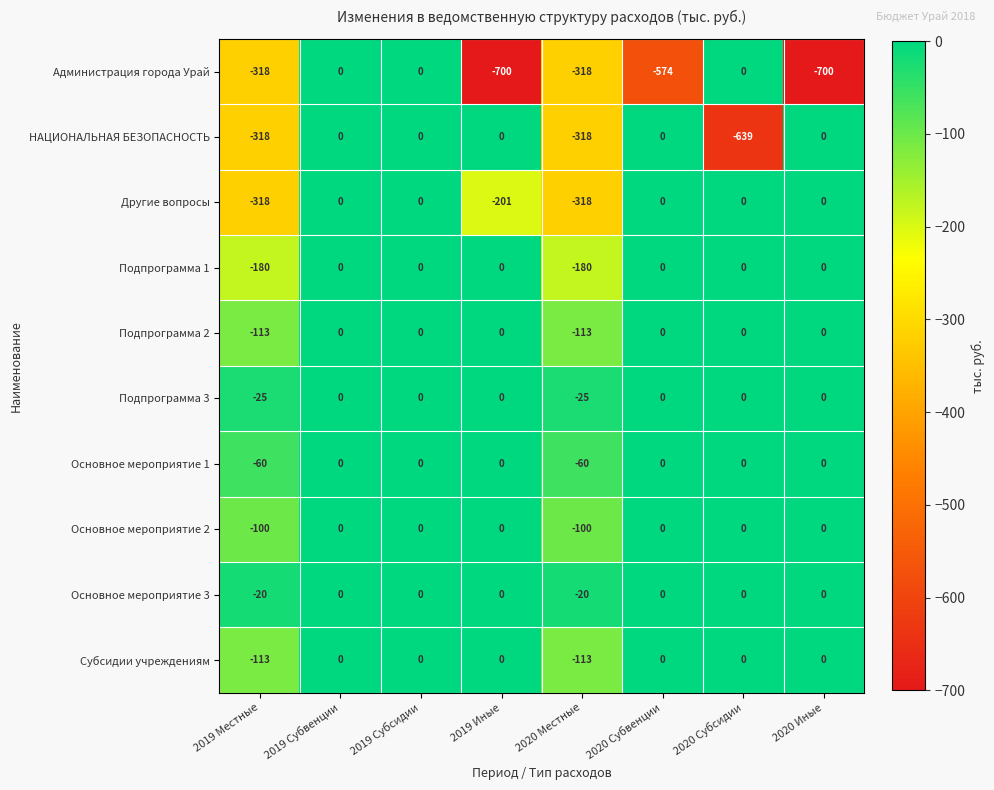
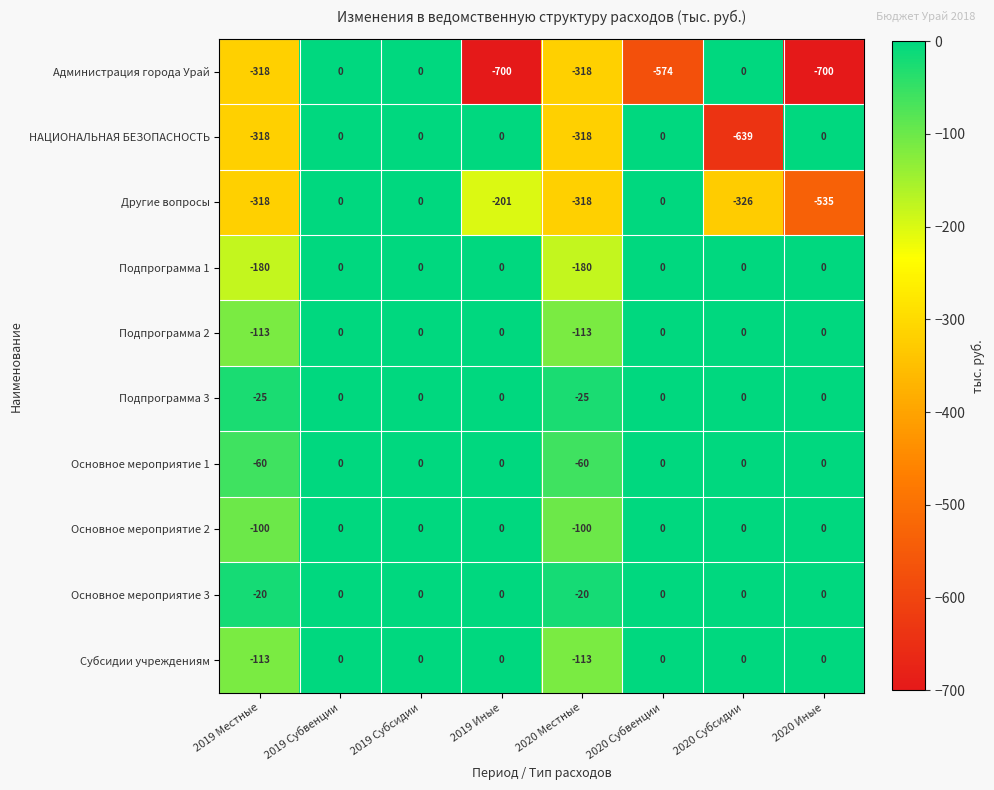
Другие вопросы, 2020 Субсидии: 0 -> -326
Другие вопросы, 2020 Иные: 0 -> -535
